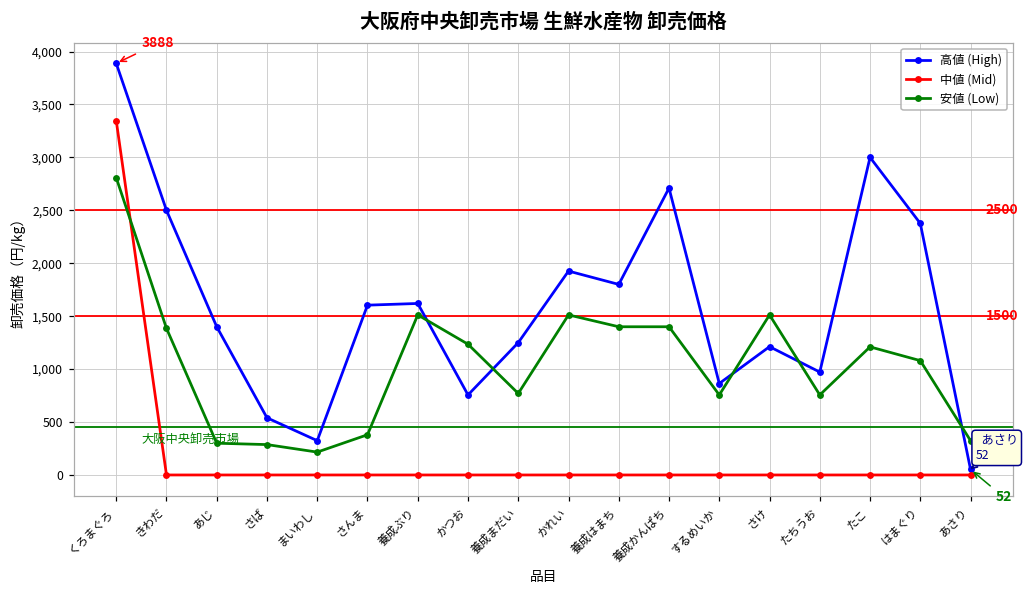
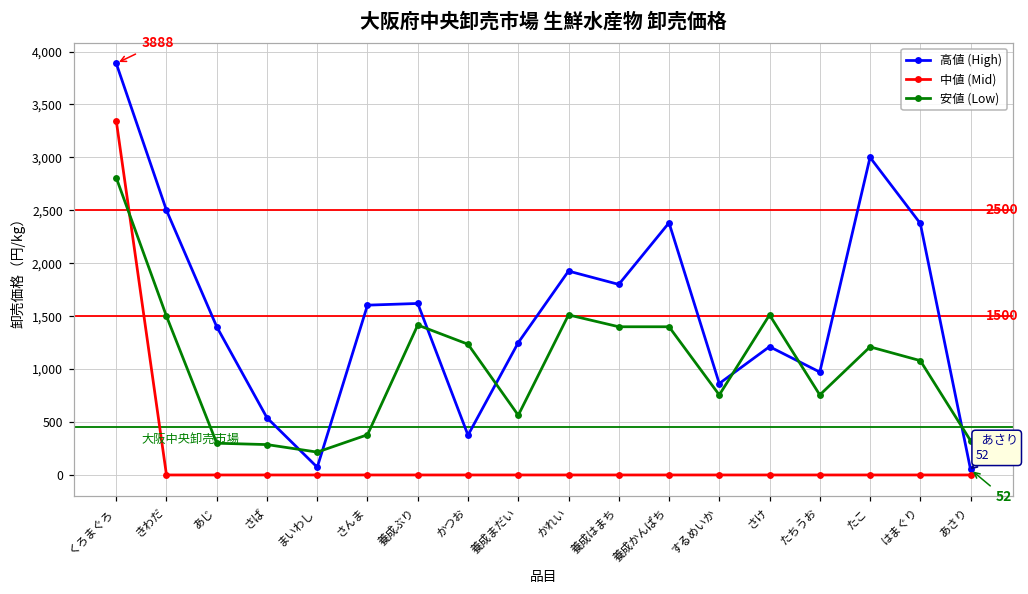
安値 (Low), きわだ: 1,400 -> 1,500
高値 (High), まいわし: 300 -> 100
安値 (Low), 養成ぶり: 1,500 -> 1,400
高値 (High), かつお: 800 -> 400
安値 (Low), 養成まだい: 800 -> 600
高値 (High), 養成かんぱち: 2,700 -> 2,400
